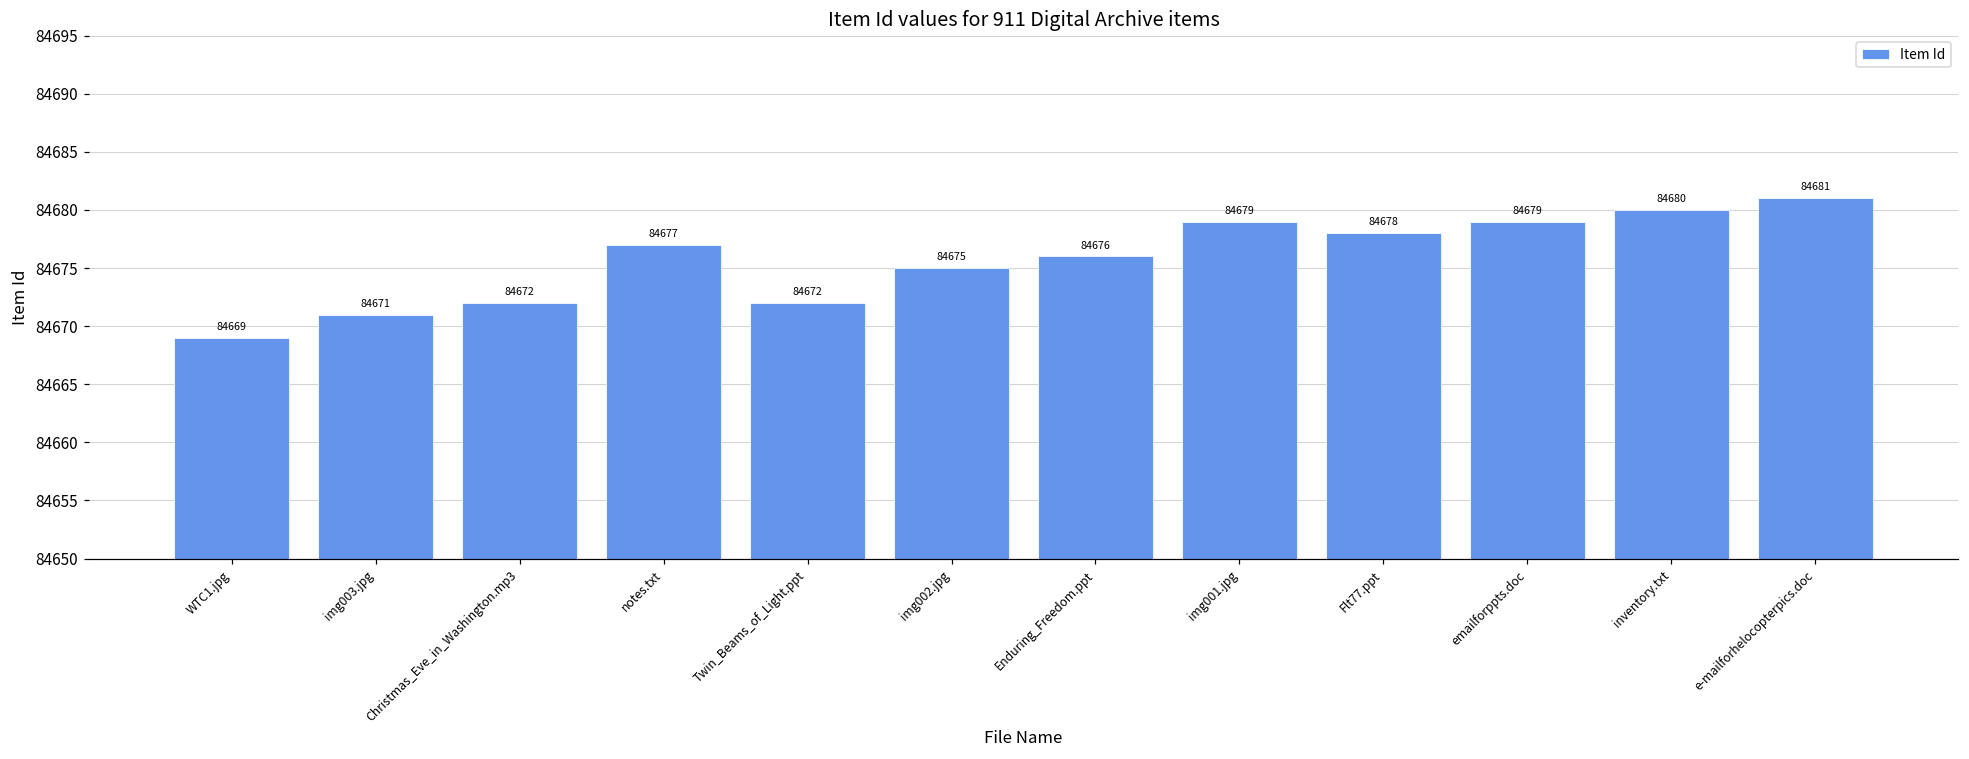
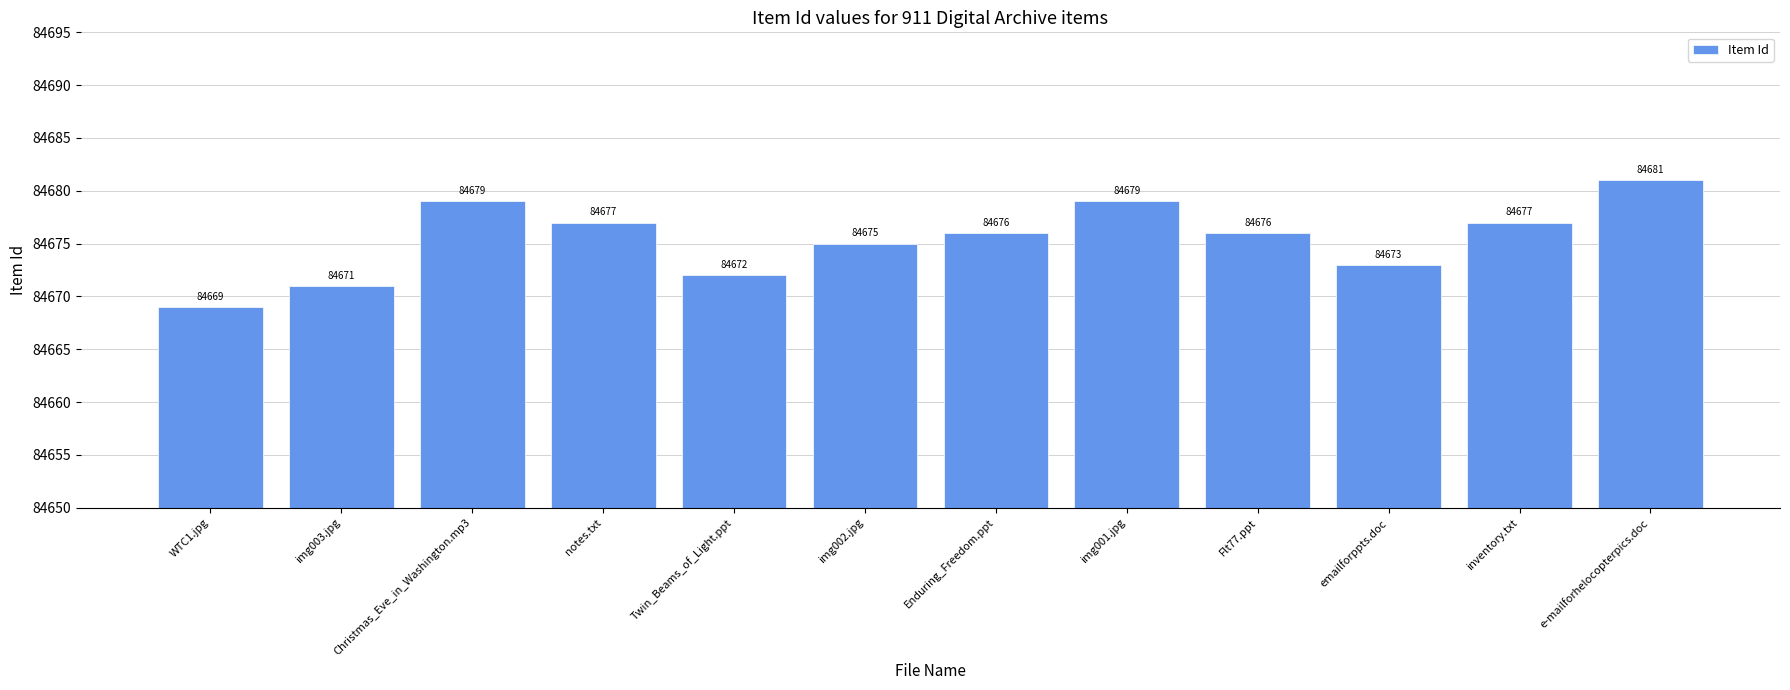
Christmas_Eve_in_Washington.mp3: 84672 -> 84679
Flt77.ppt: 84678 -> 84676
emailforppts.doc: 84679 -> 84673
inventory.txt: 84680 -> 84677
